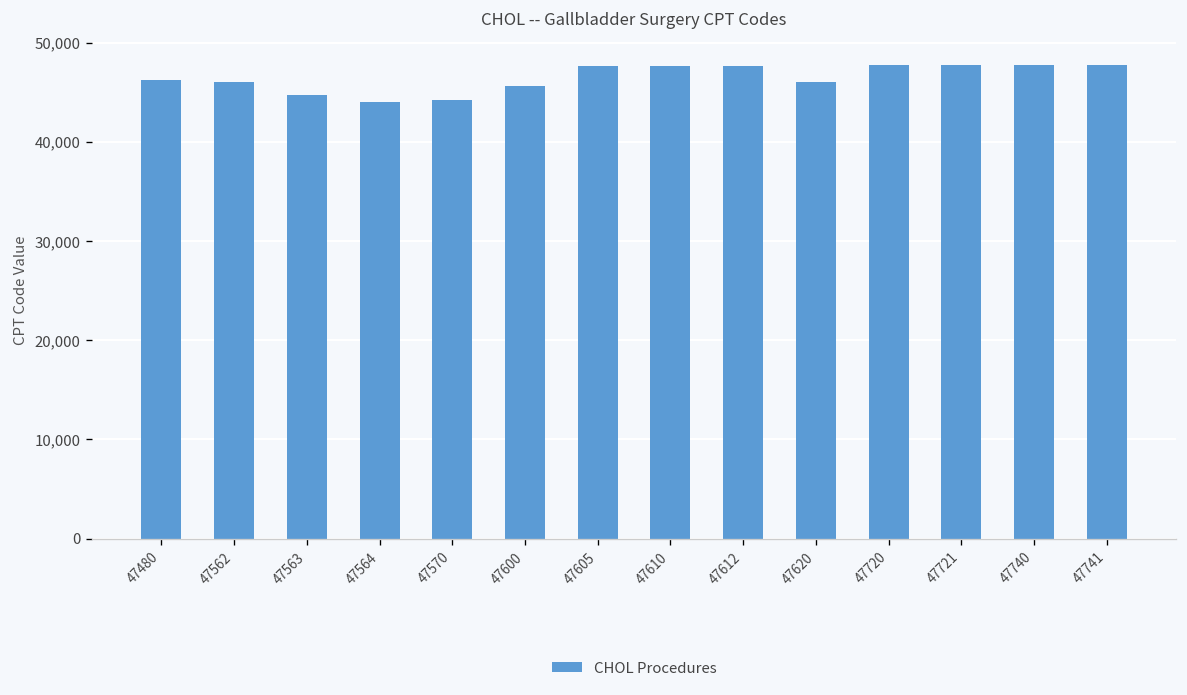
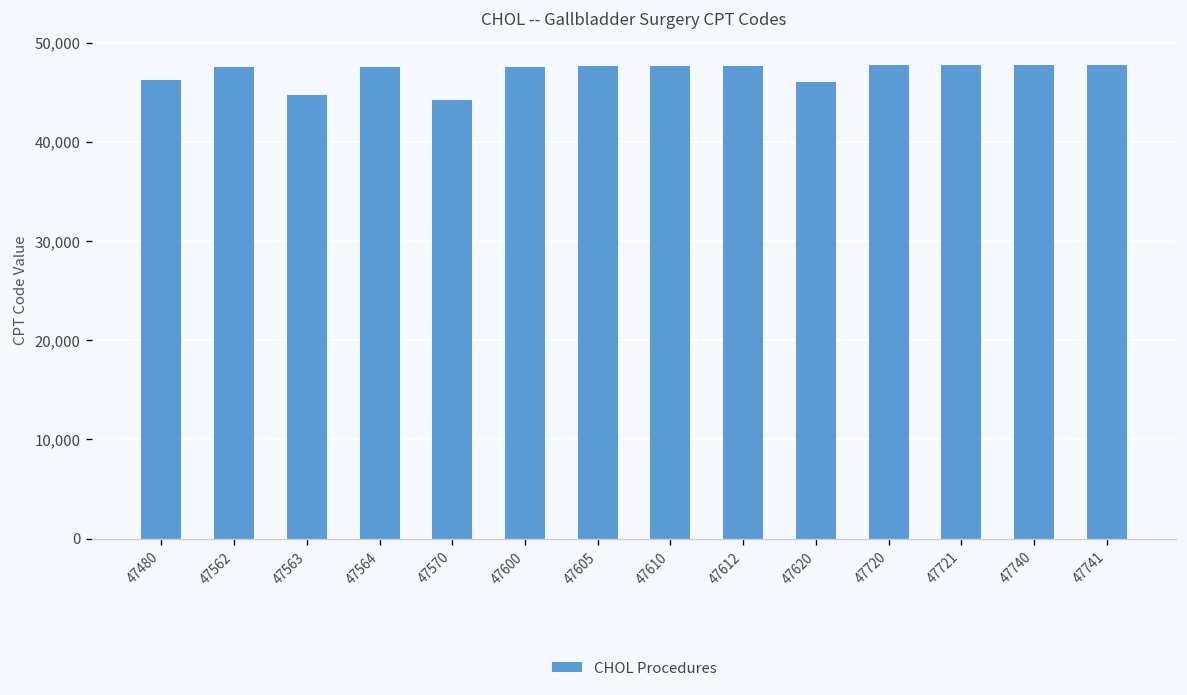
47562: 46,000 -> 48,000
47564: 44,000 -> 48,000
47600: 46,000 -> 48,000
